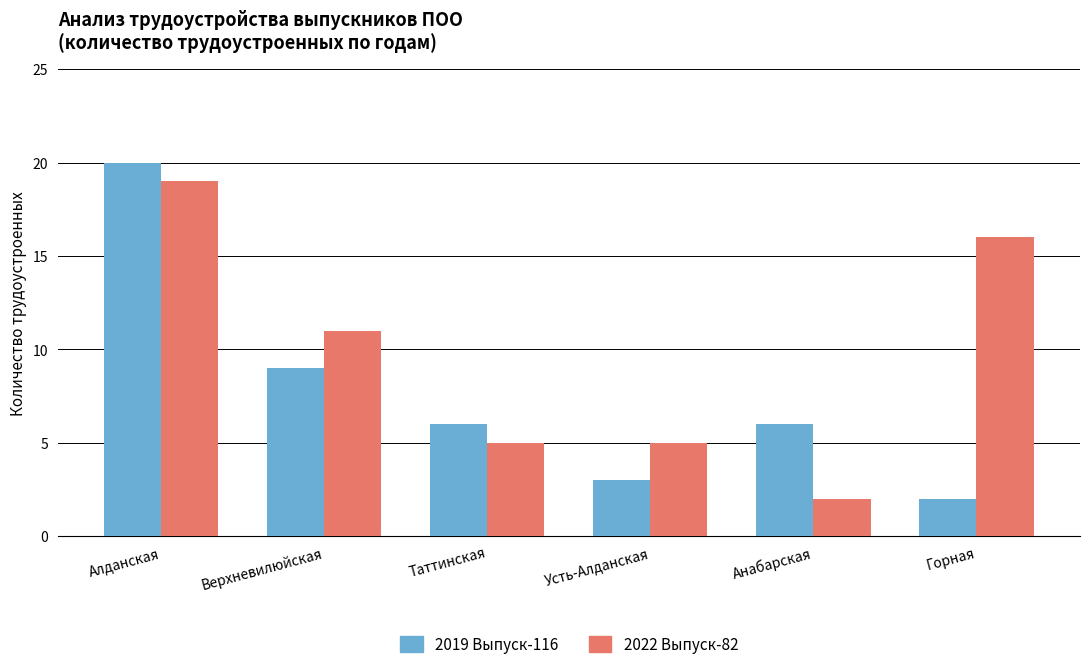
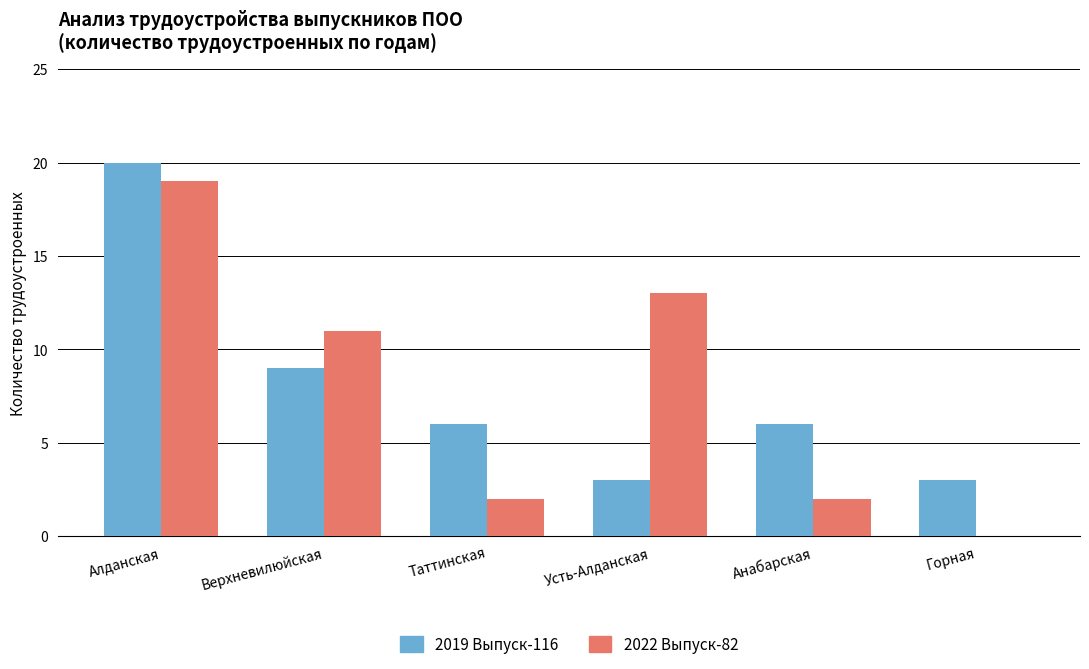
2022 Выпуск-82, Таттинская: 5 -> 2
2022 Выпуск-82, Усть-Алданская: 5 -> 13
2019 Выпуск-116, Горная: 2 -> 3
2022 Выпуск-82, Горная: 16 -> 0
